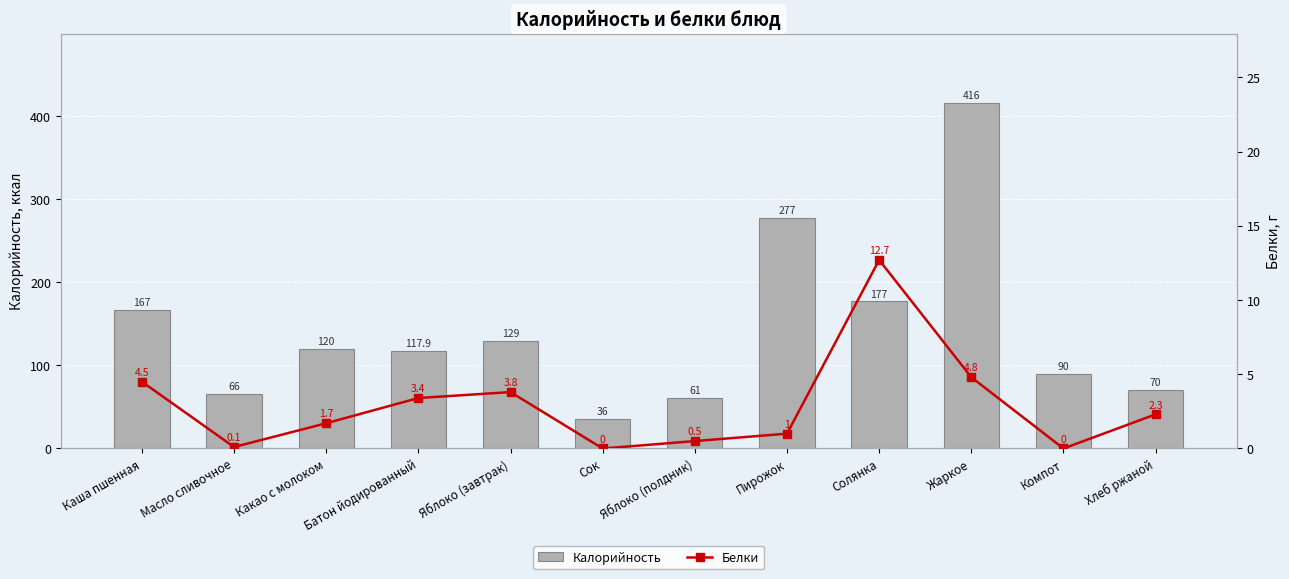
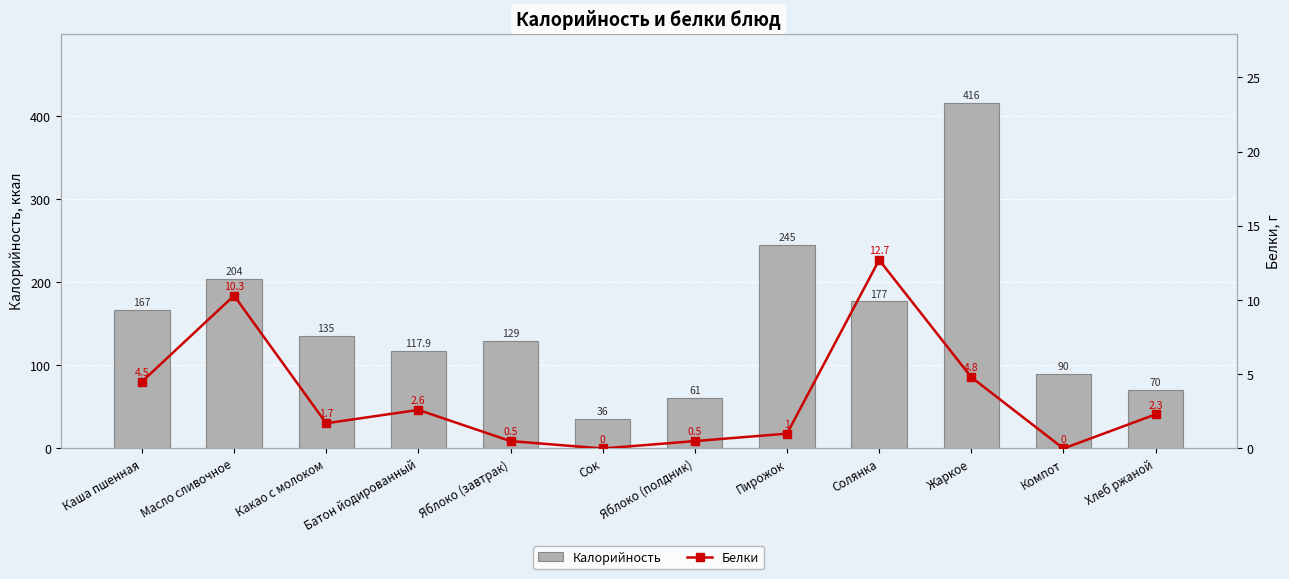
Калорийность, Масло сливочное: 66 -> 204
Калорийность, Какао с молоком: 120 -> 135
Калорийность, Пирожок: 277 -> 245
Белки, Масло сливочное: 0.1 -> 10.3
Белки, Батон йодированный: 3.4 -> 2.6
Белки, Яблоко (завтрак): 3.8 -> 0.5
